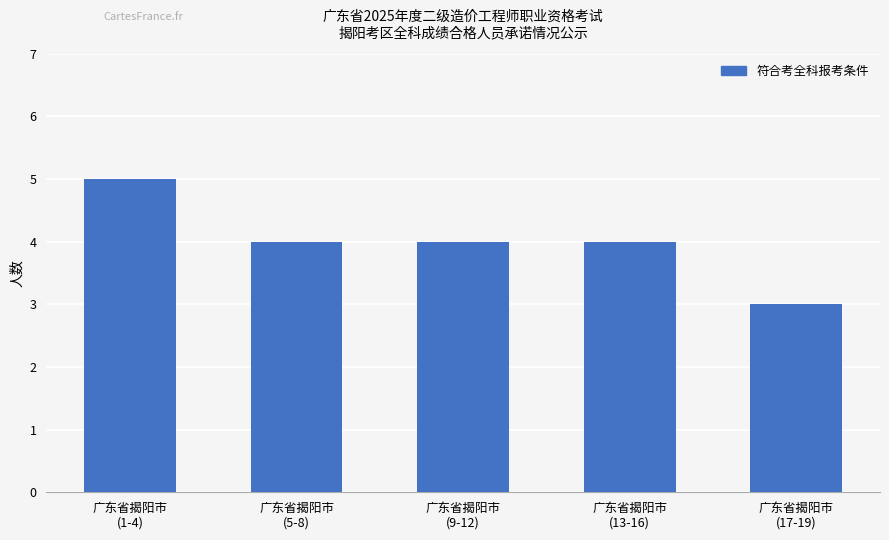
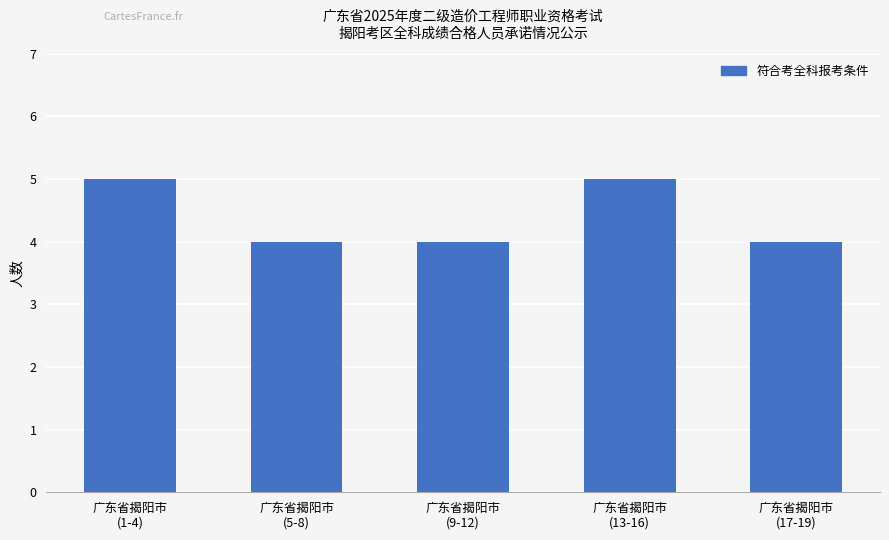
广东省揭阳市 (13-16): 4 -> 5
广东省揭阳市 (17-19): 3 -> 4
